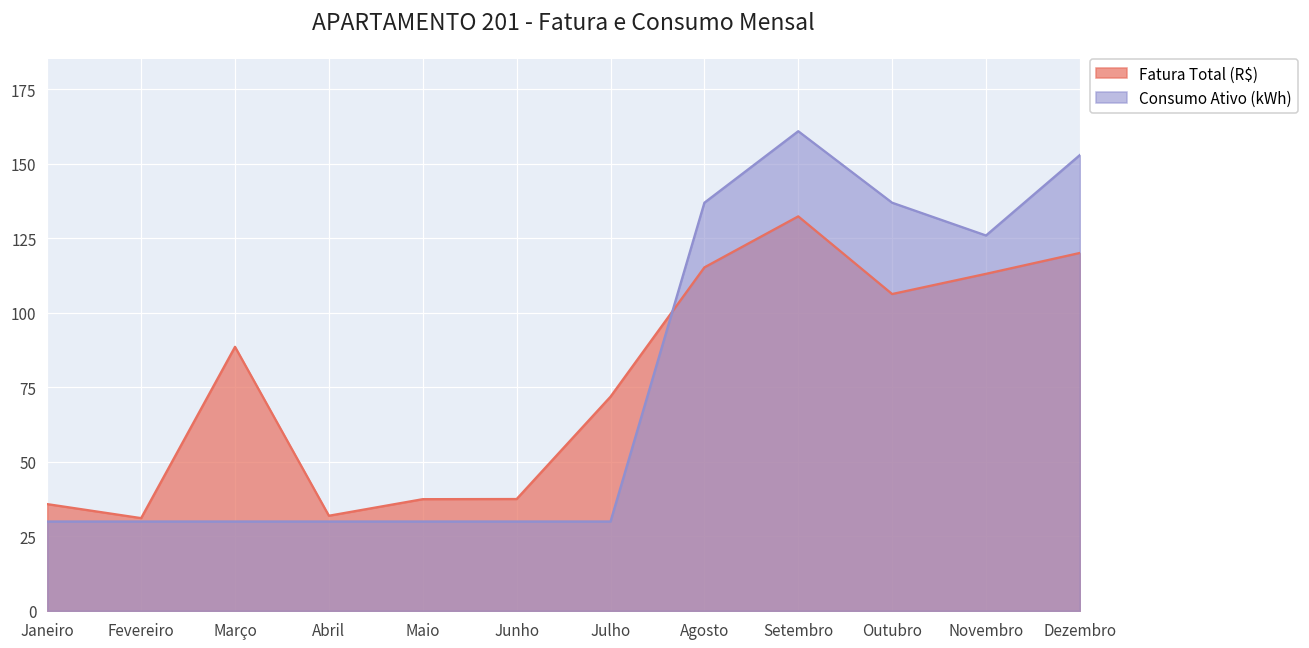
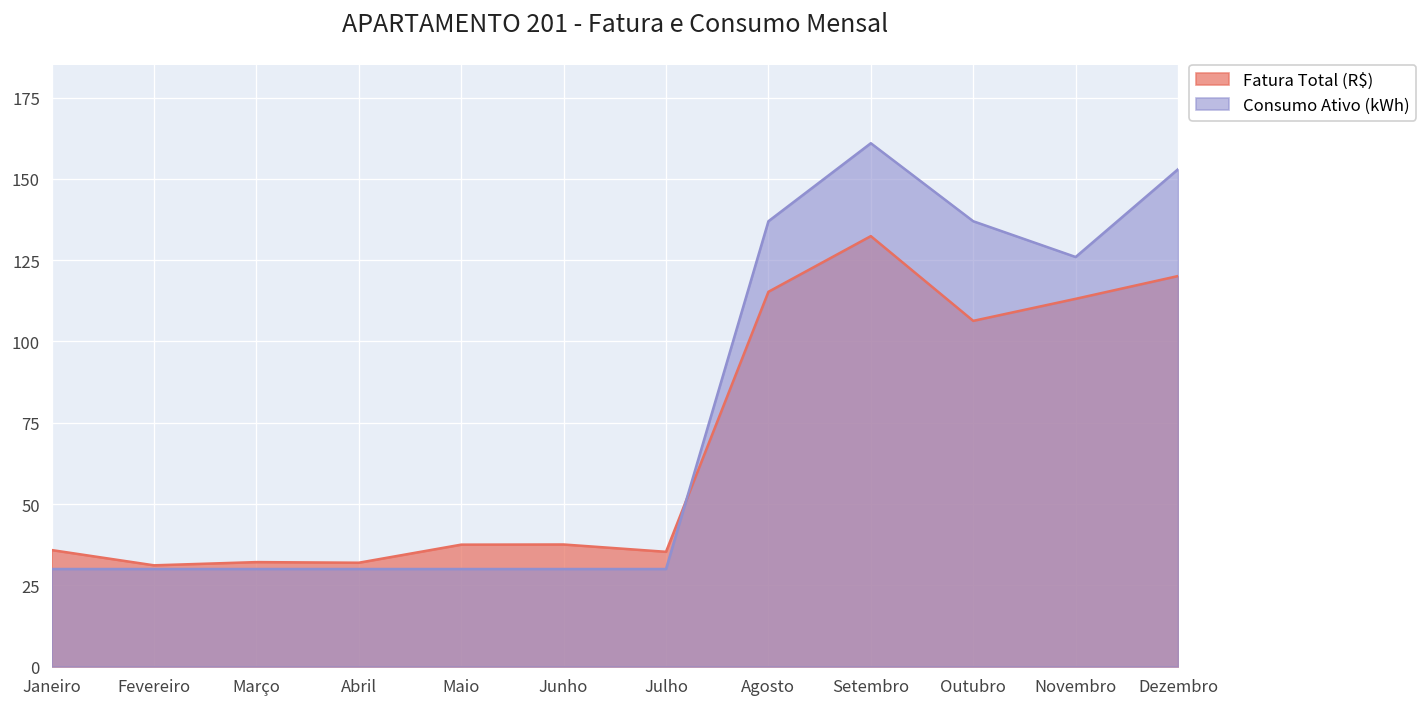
Fatura Total (R$), Março: 89 -> 32
Fatura Total (R$), Julho: 72 -> 35
